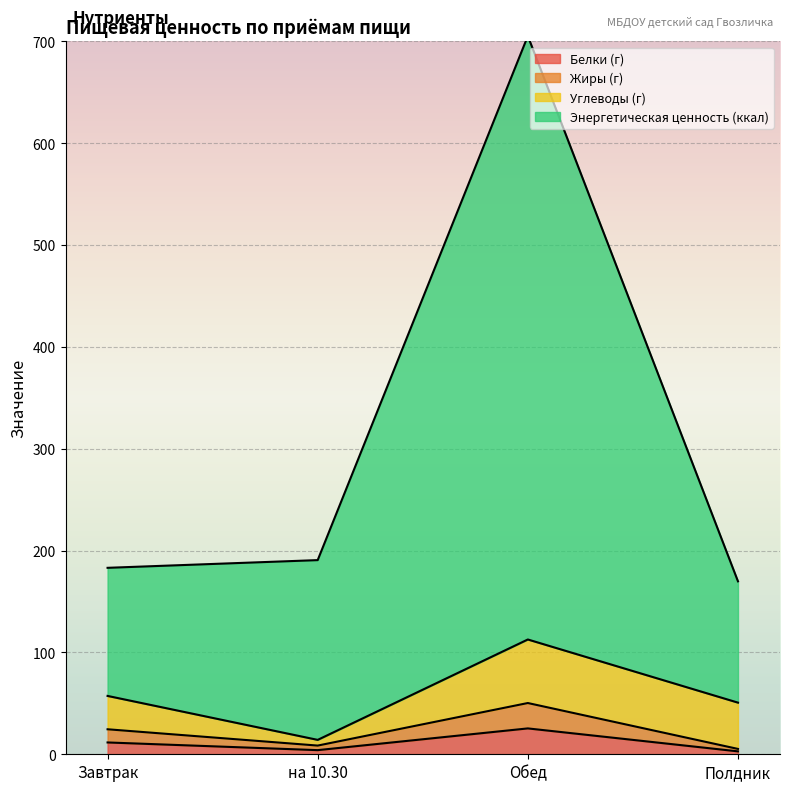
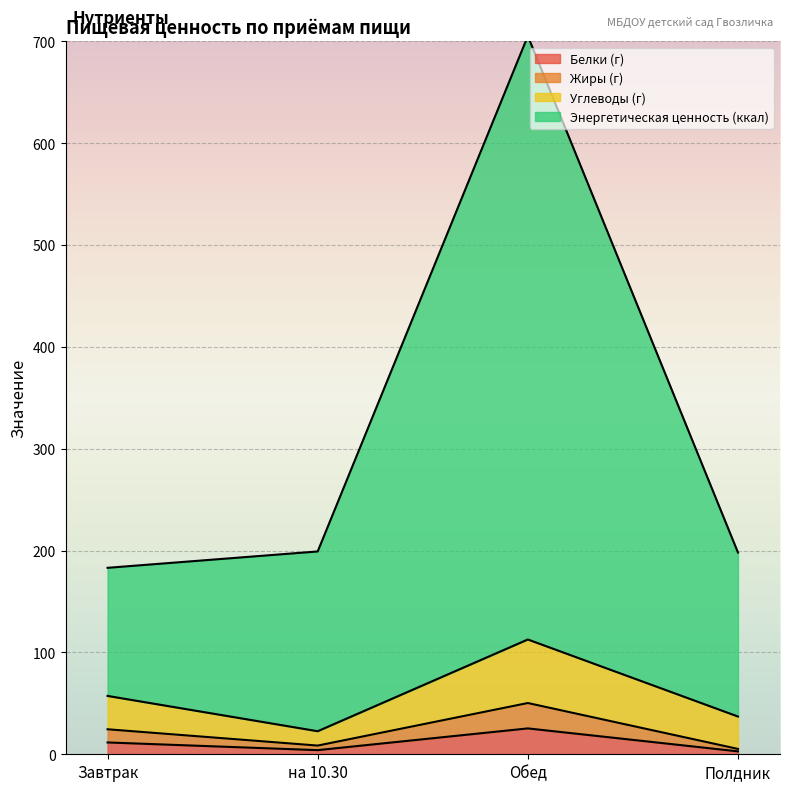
Углеводы (г), на 10.30: 6 -> 14
Углеводы (г), Полдник: 45 -> 32
Энергетическая ценность (ккал), Полдник: 119 -> 161
